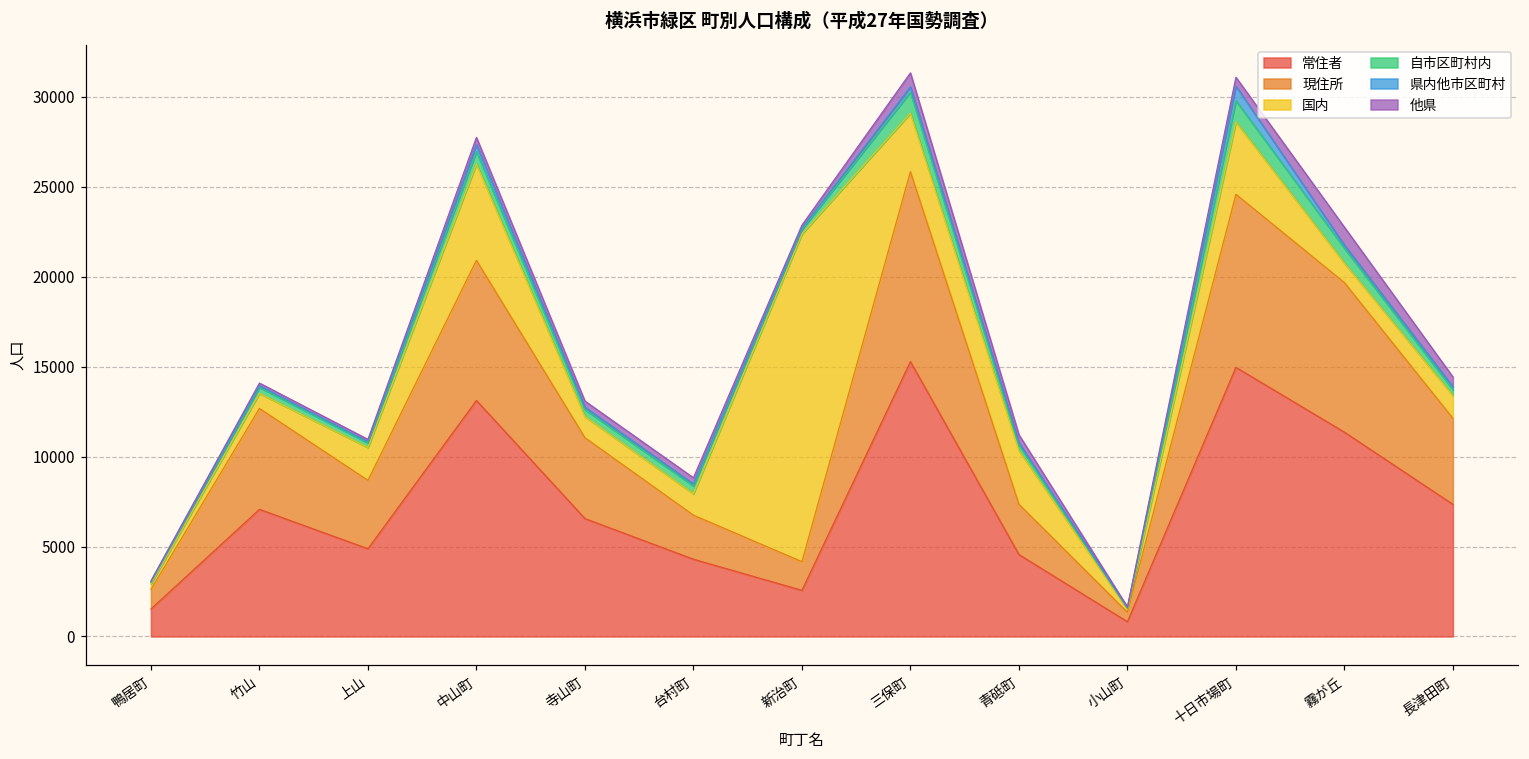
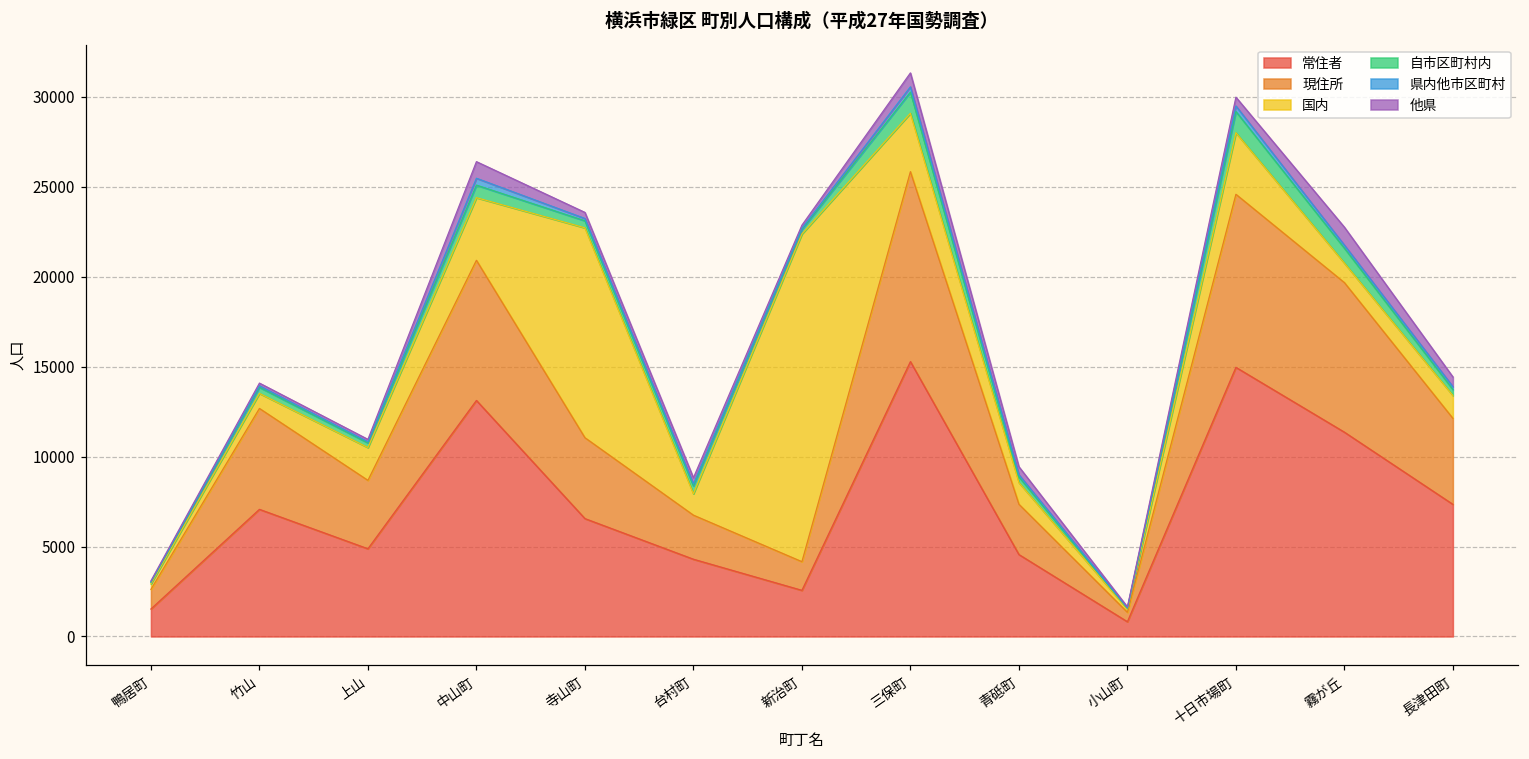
国内, 中山町: 5400 -> 3500
他県, 中山町: 400 -> 900
国内, 寺山町: 1200 -> 11700
国内, 青砥町: 3000 -> 1200
国内, 十日市場町: 4000 -> 3400
県内他市区町村, 十日市場町: 800 -> 300
